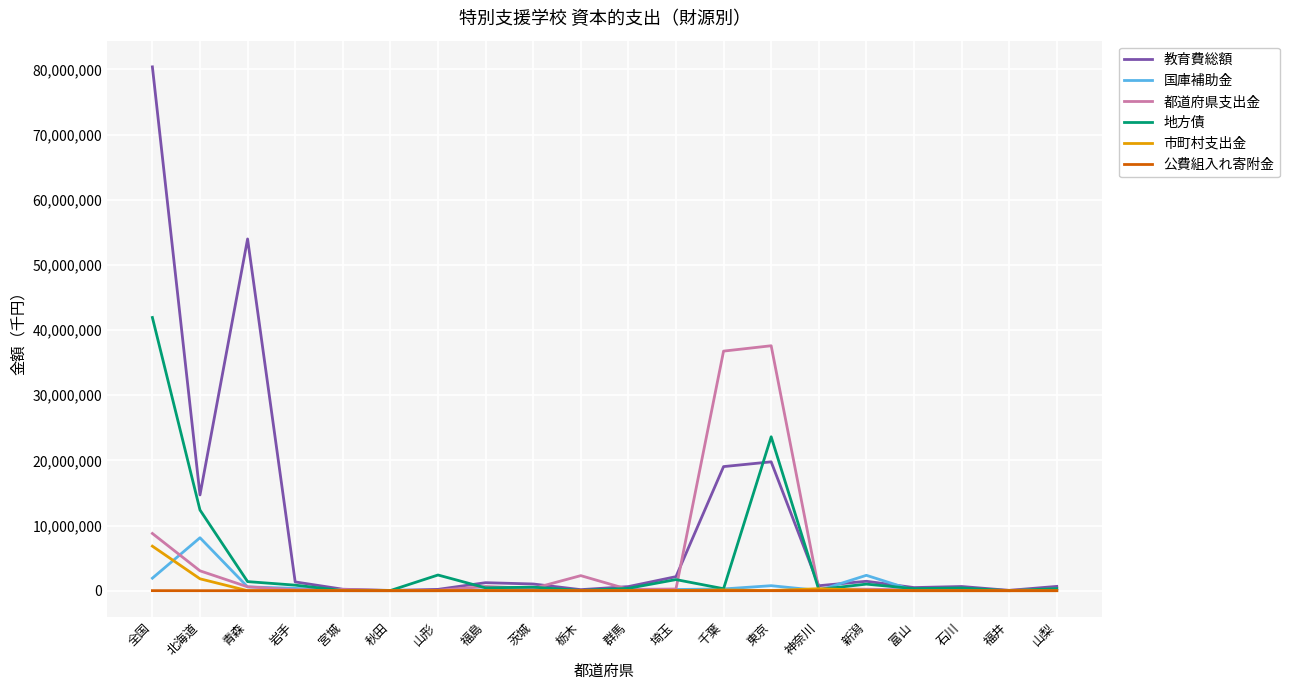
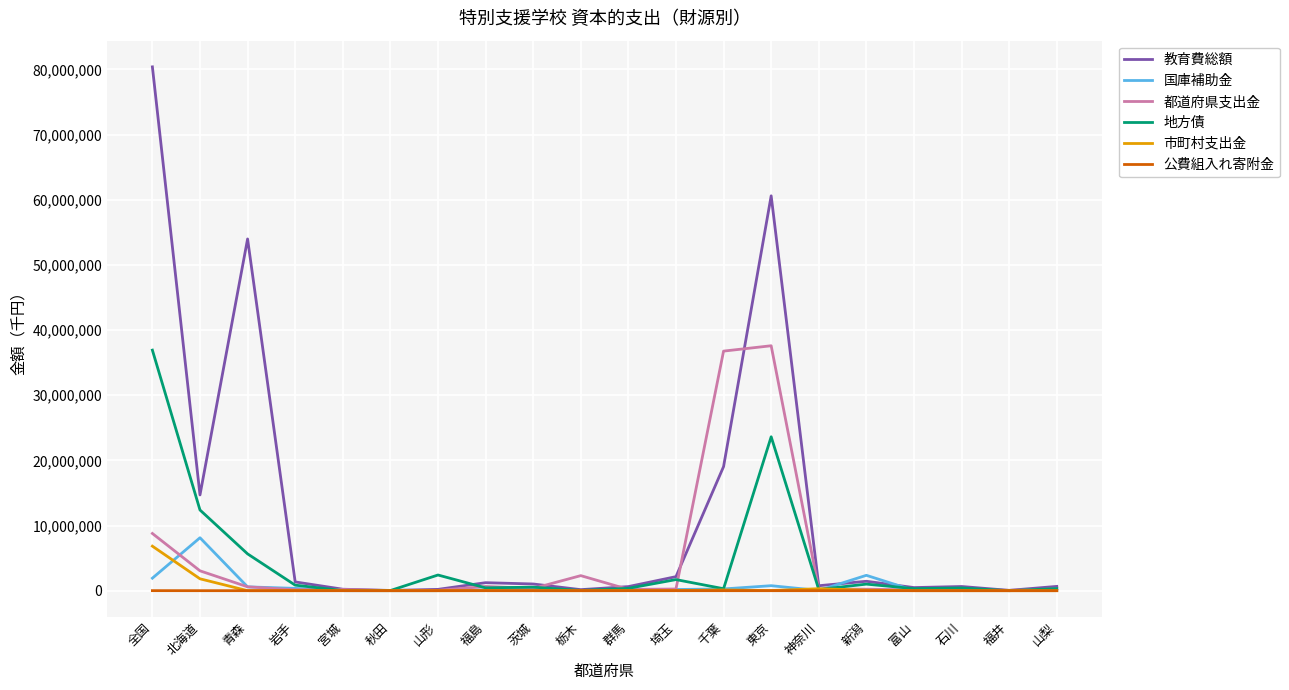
地方債, 全国: 42,000,000 -> 37,000,000
地方債, 青森: 1,000,000 -> 6,000,000
教育費総額, 東京: 20,000,000 -> 61,000,000
